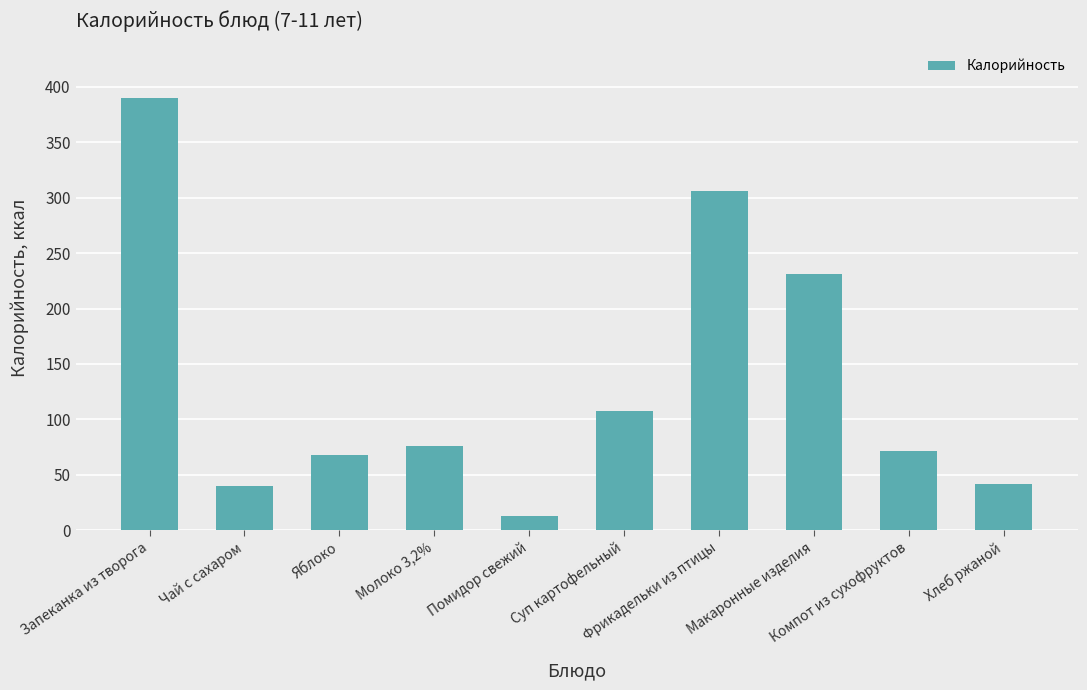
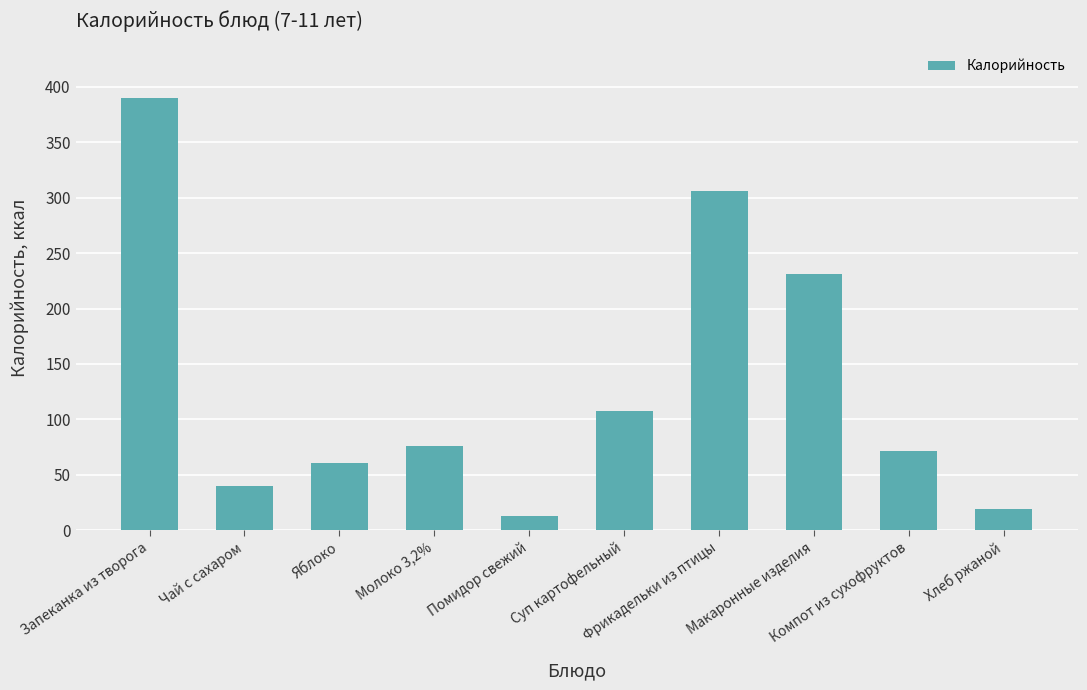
Яблоко: 68 -> 60
Хлеб ржаной: 42 -> 19
